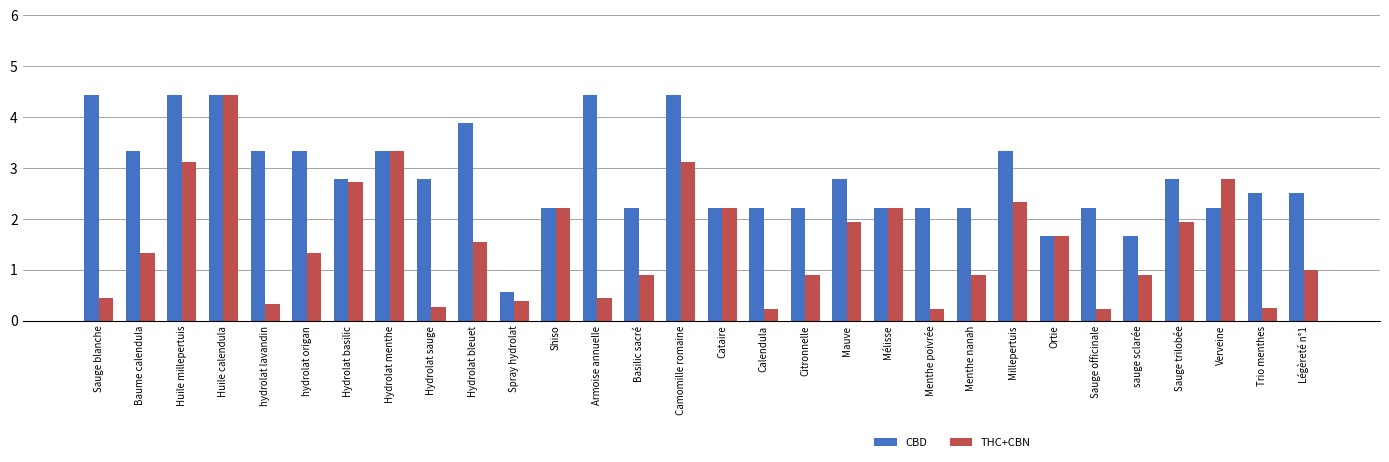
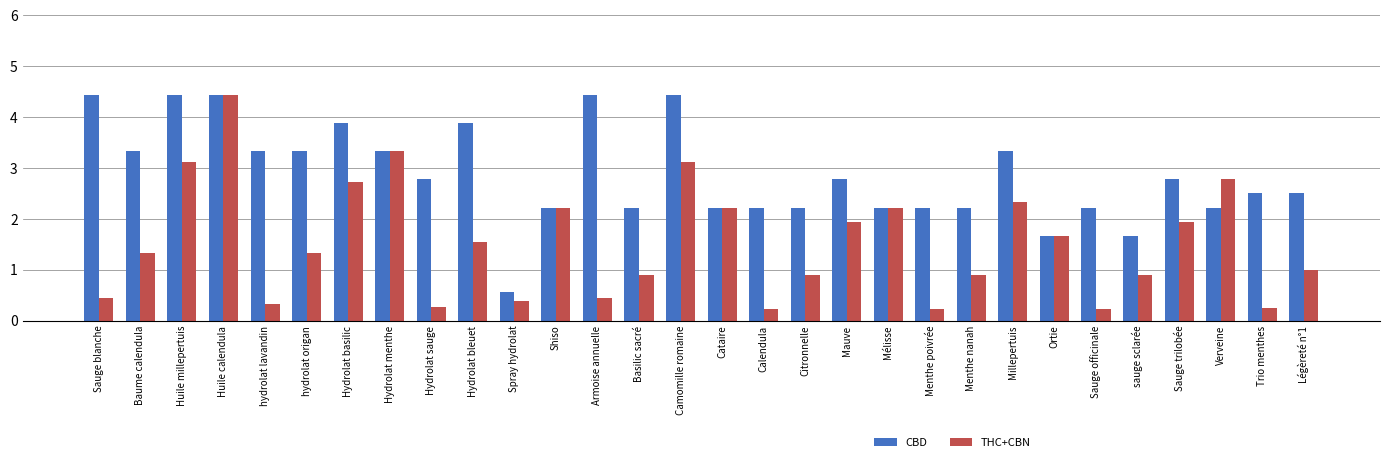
CBD, Hydrolat basilic: 2.8 -> 3.9
